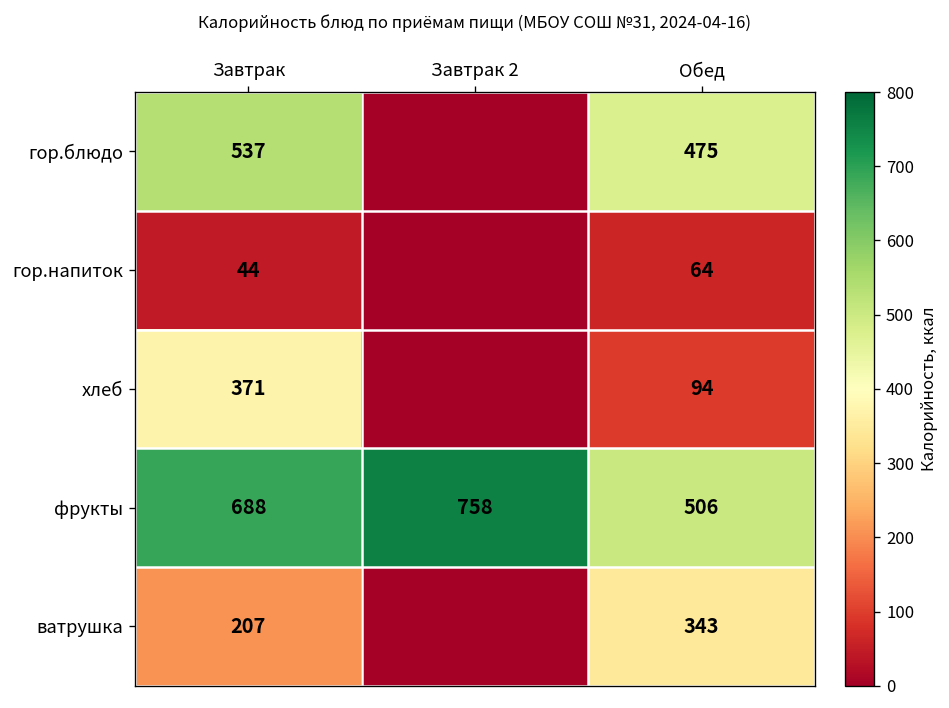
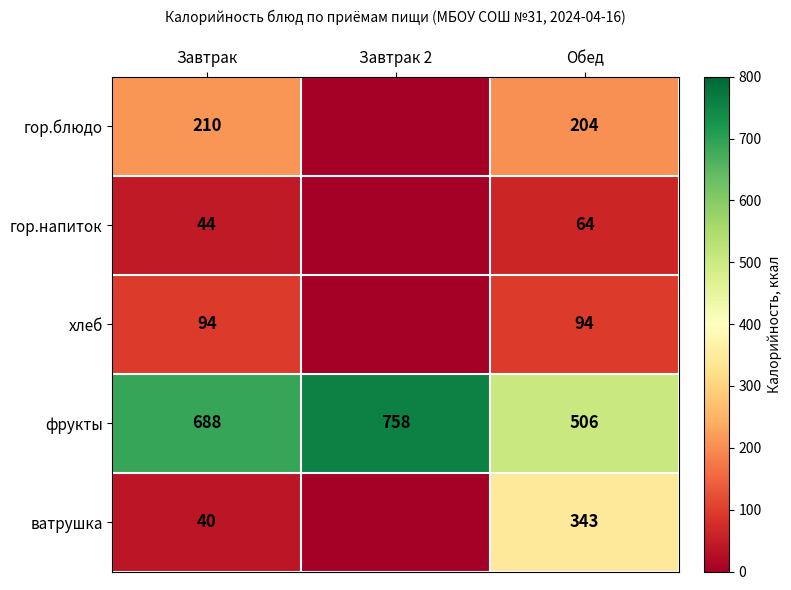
гор.блюдо, Завтрак: 537 -> 210
гор.блюдо, Обед: 475 -> 204
хлеб, Завтрак: 371 -> 94
ватрушка, Завтрак: 207 -> 40
